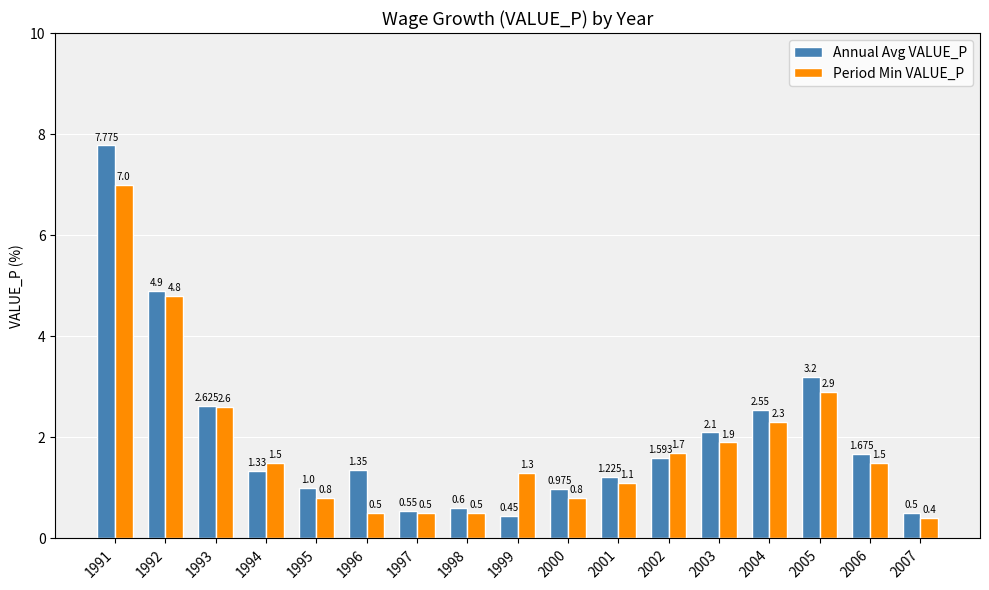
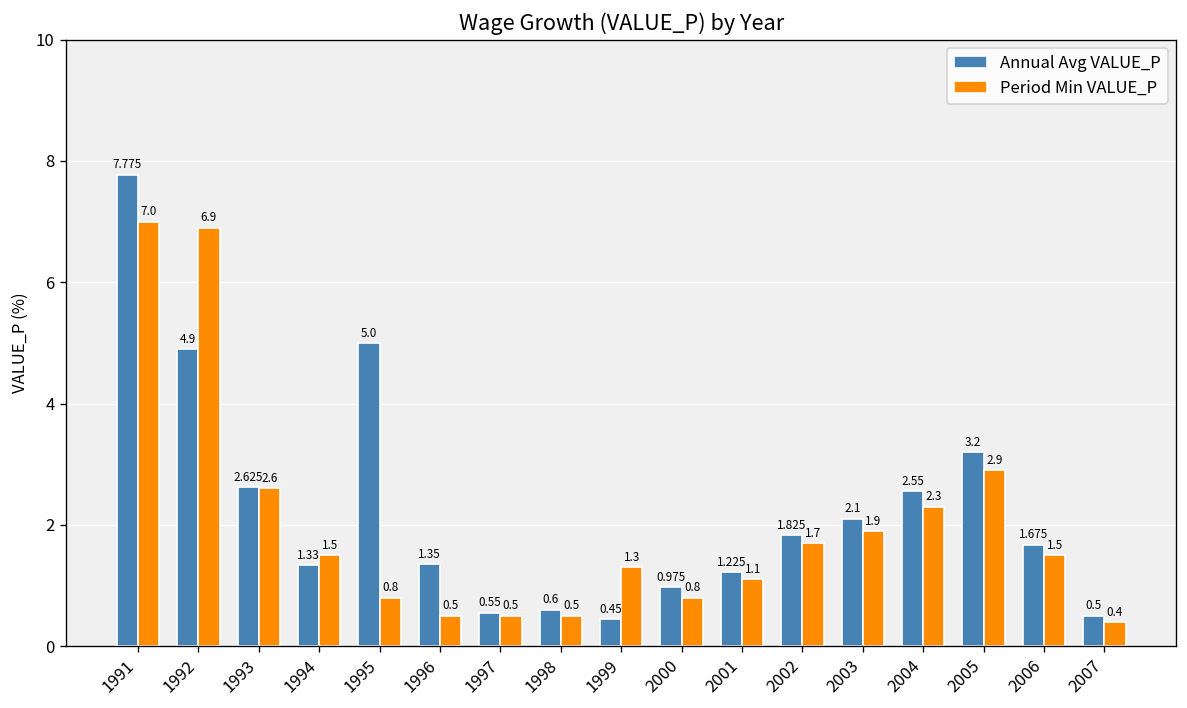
Period Min VALUE_P, 1992: 4.8 -> 6.9
Annual Avg VALUE_P, 1995: 1.0 -> 5.0
Annual Avg VALUE_P, 2002: 1.593 -> 1.825
